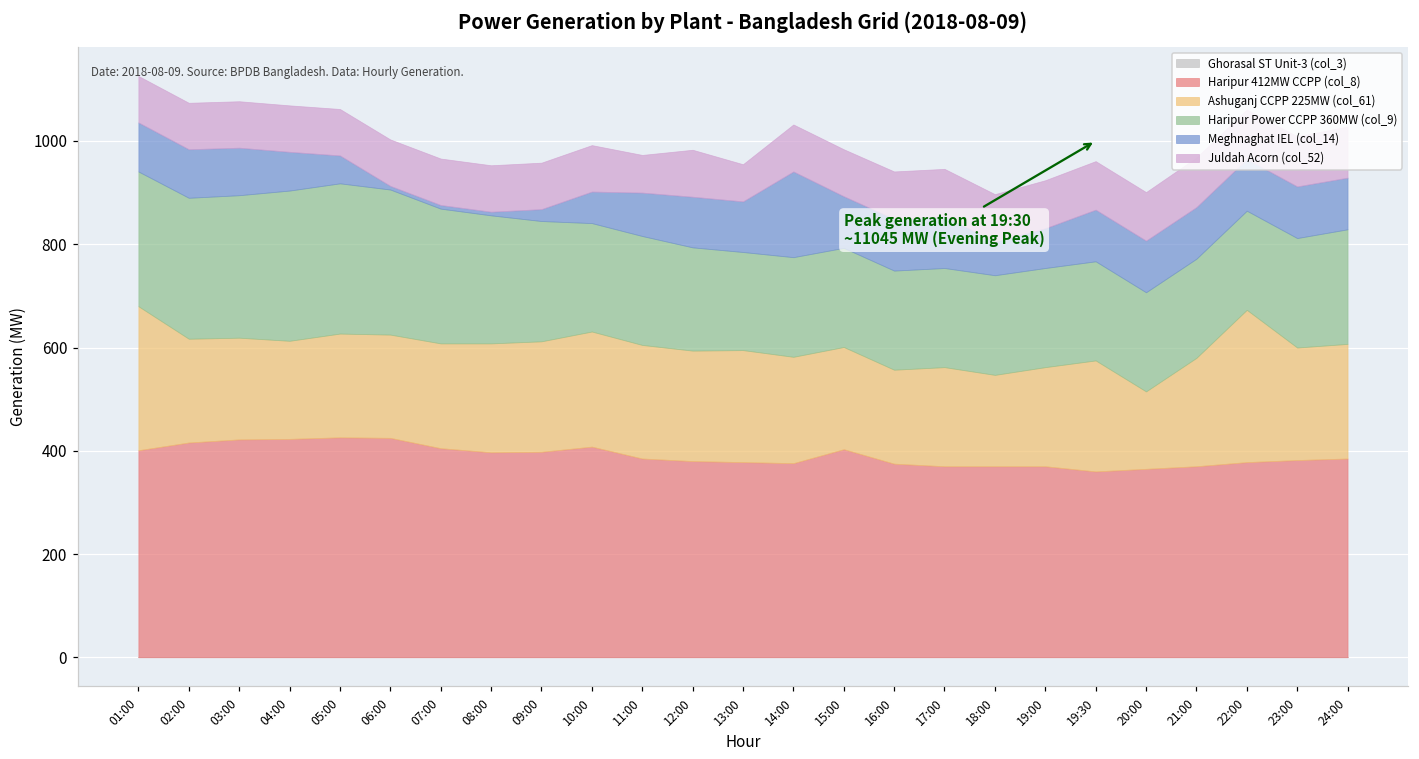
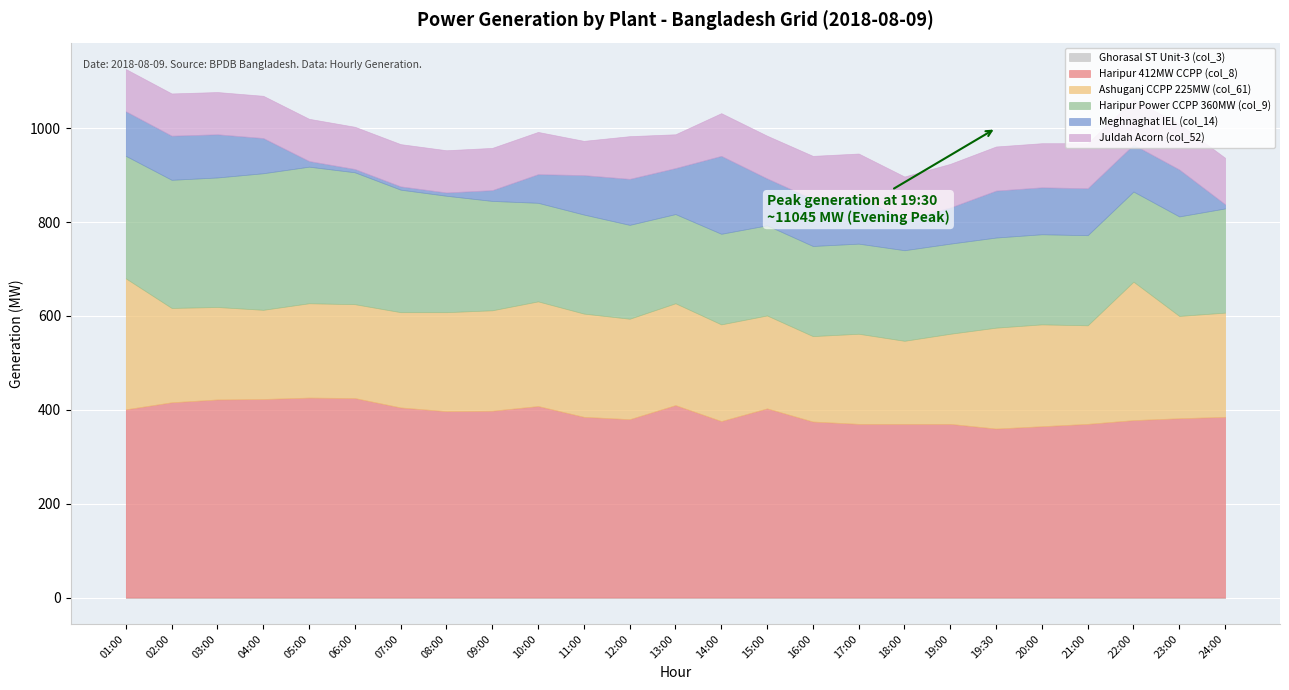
Meghnaghat IEL (col_14), 05:00: 50 -> 10
Haripur 412MW CCPP (col_8), 13:00: 380 -> 410
Ashuganj CCPP 225MW (col_61), 20:00: 150 -> 220
Meghnaghat IEL (col_14), 24:00: 100 -> 10
